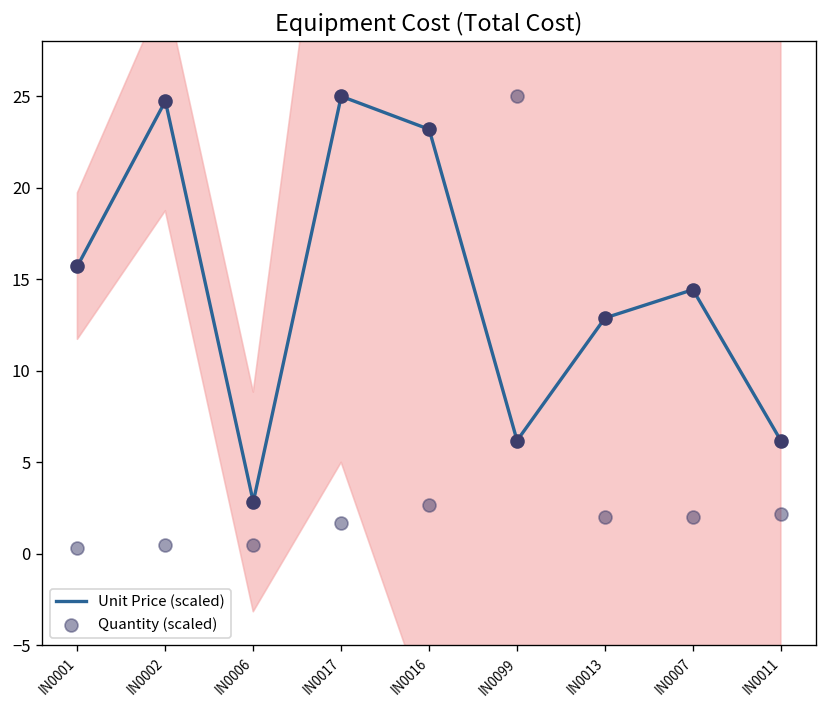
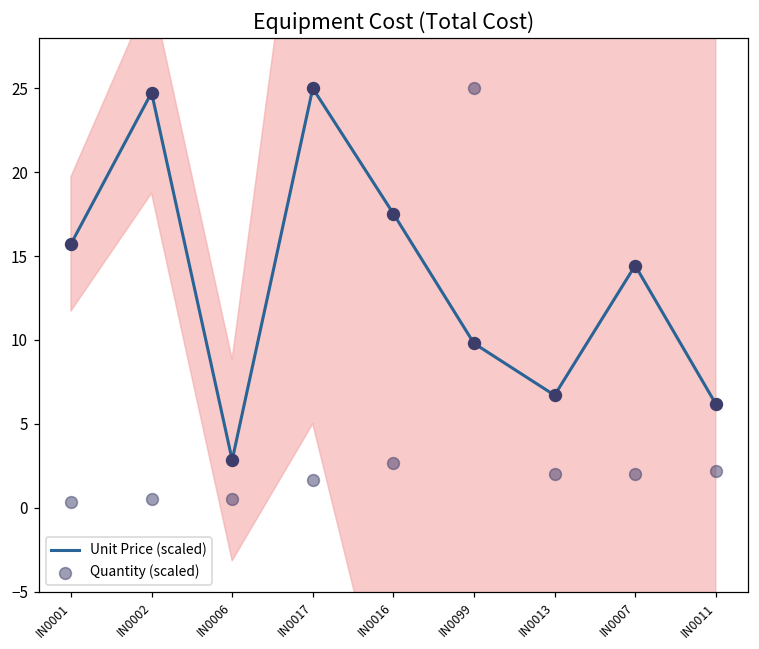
Unit Price (scaled), IN0016: 23.2 -> 17.5
Unit Price (scaled), IN0099: 6.2 -> 9.8
Unit Price (scaled), IN0013: 12.9 -> 6.7
